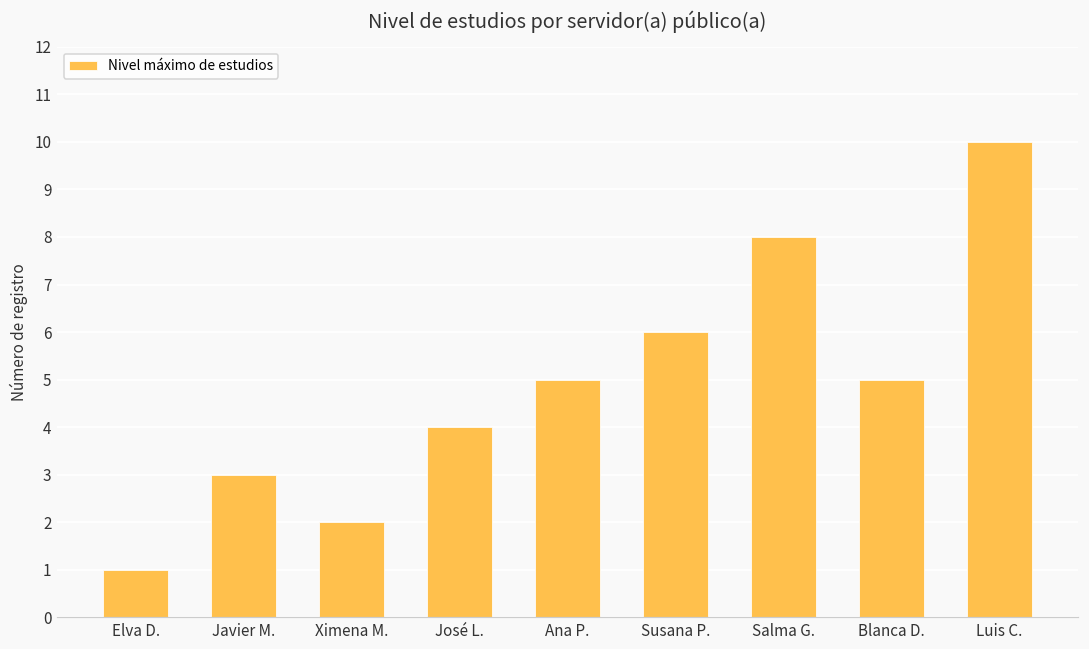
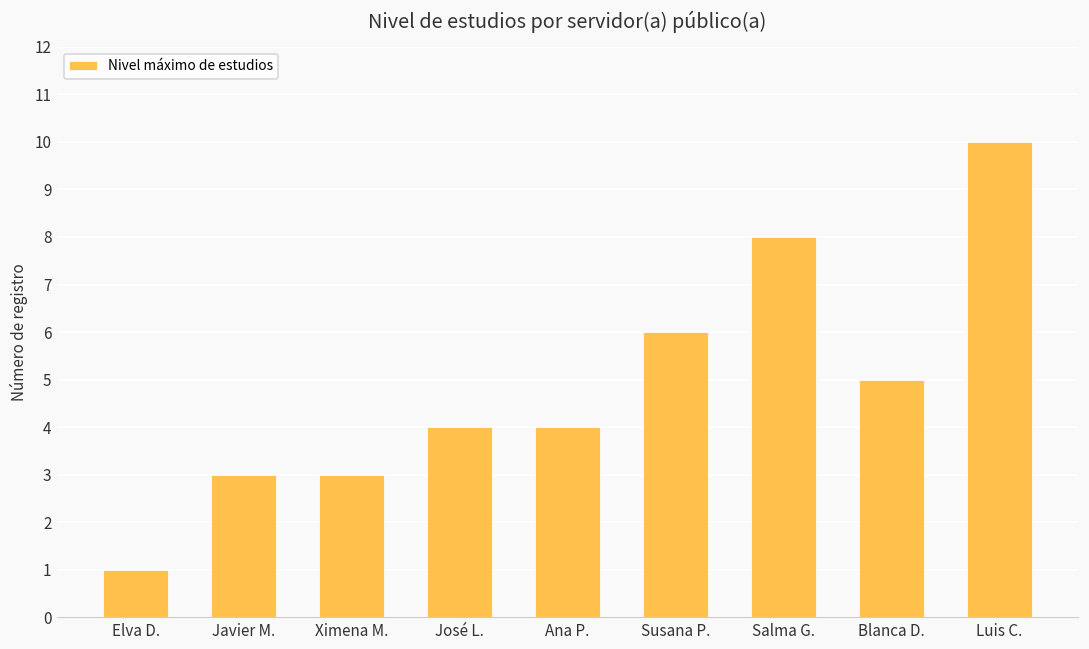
Ximena M.: 2 -> 3
Ana P.: 5 -> 4
